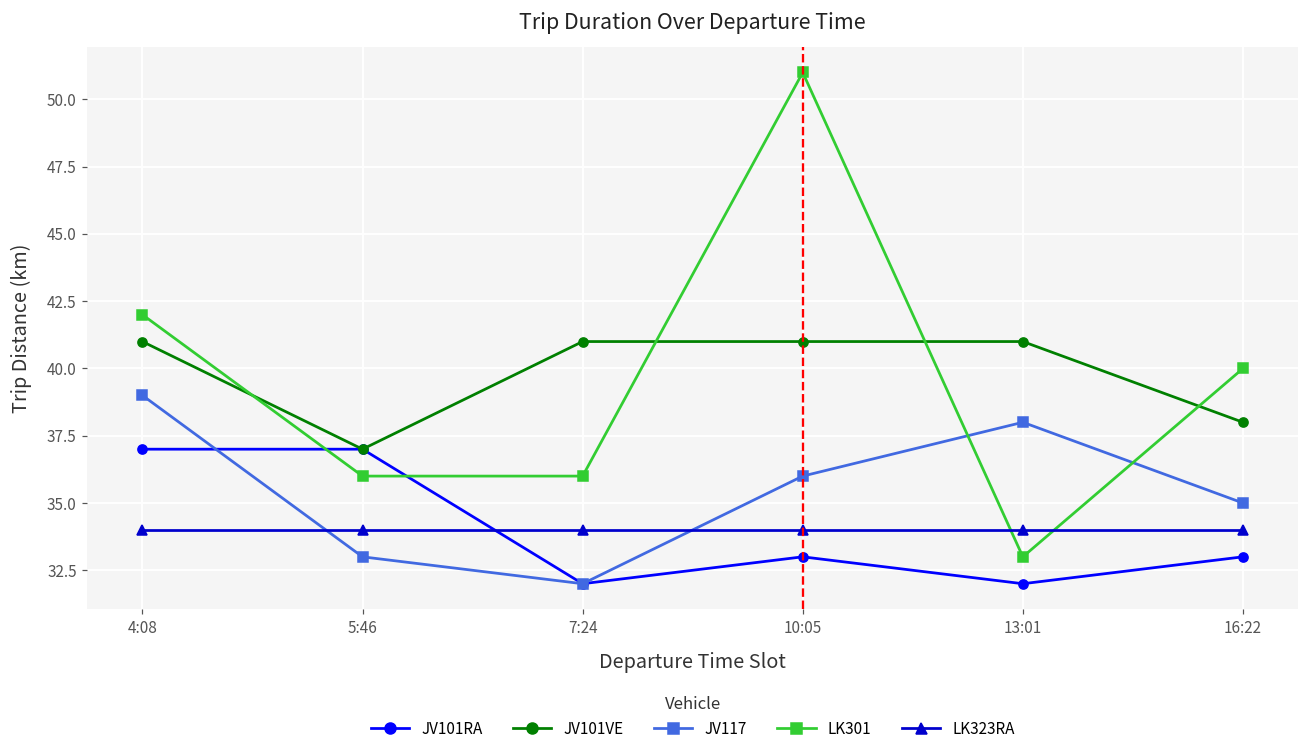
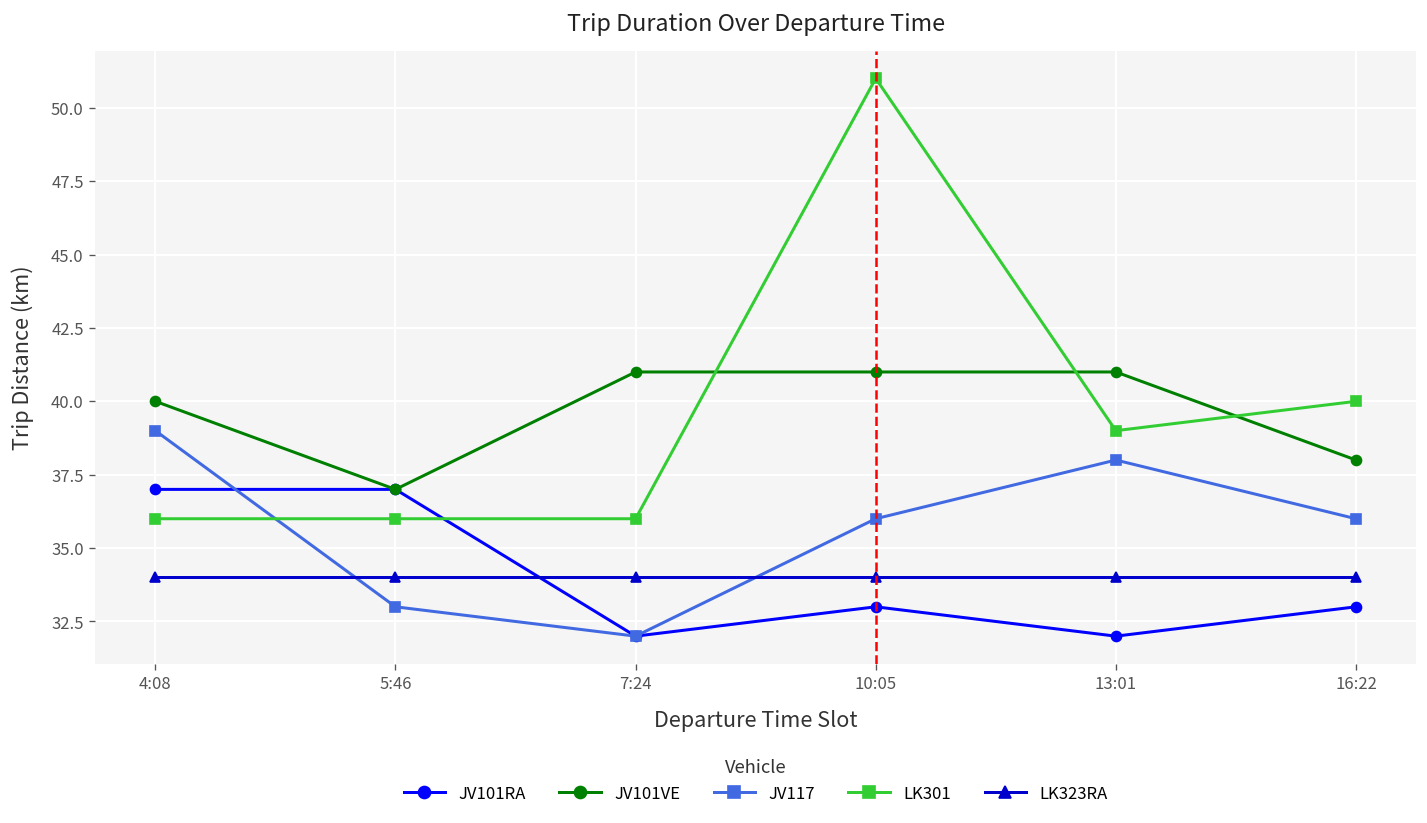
JV101VE, 4:08: 41 -> 40
LK301, 4:08: 42 -> 36
LK301, 13:01: 33 -> 39
JV117, 16:22: 35 -> 36
